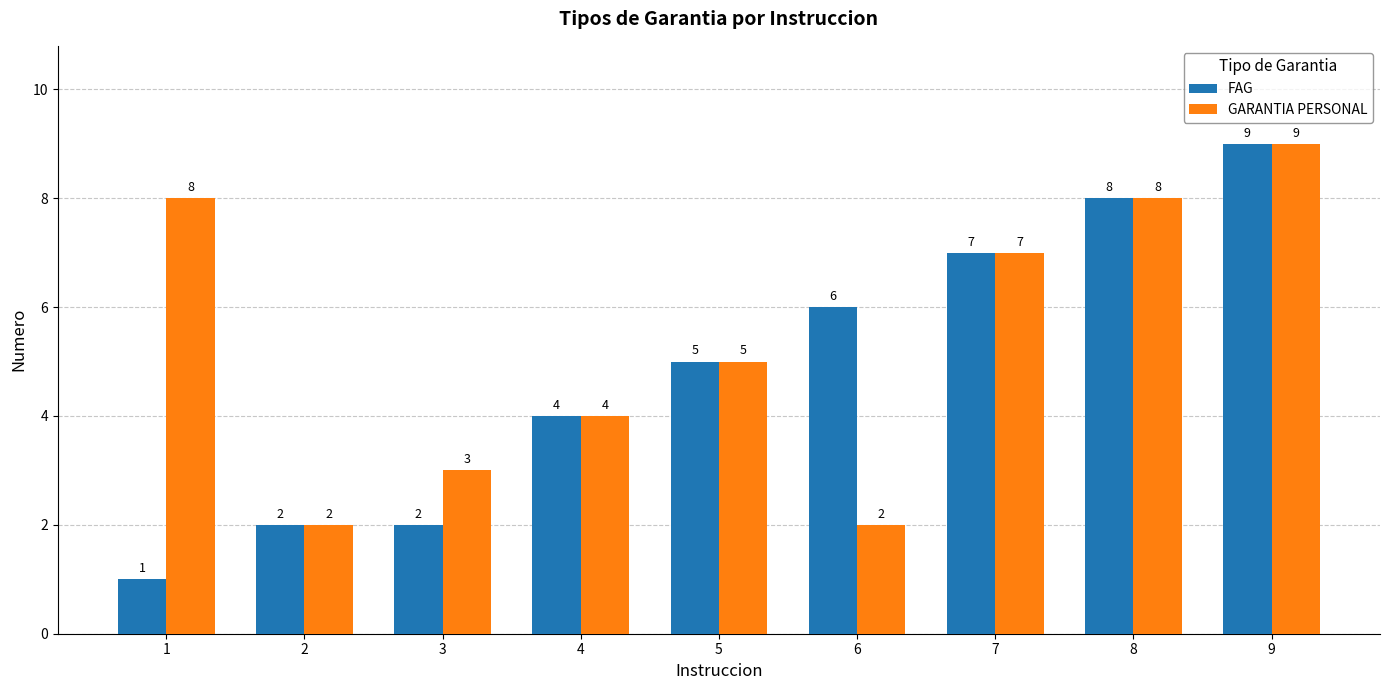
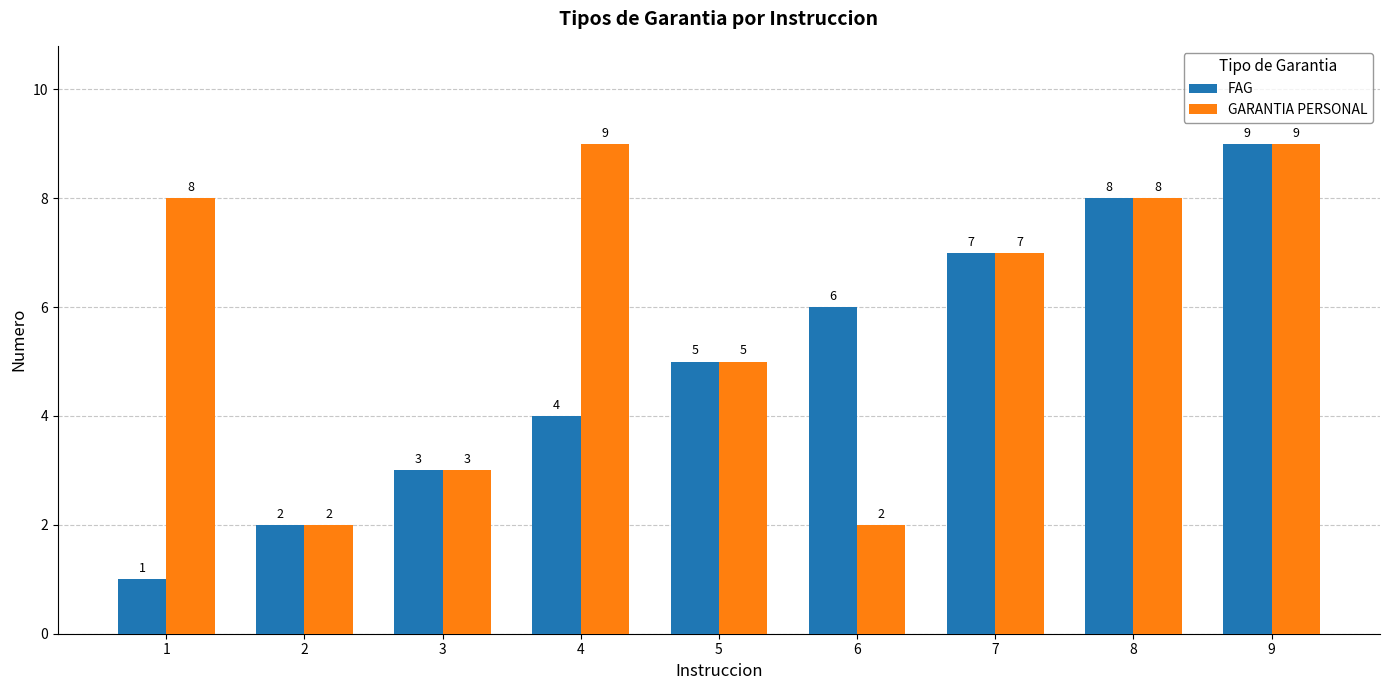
FAG, 3: 2 -> 3
GARANTIA PERSONAL, 4: 4 -> 9
